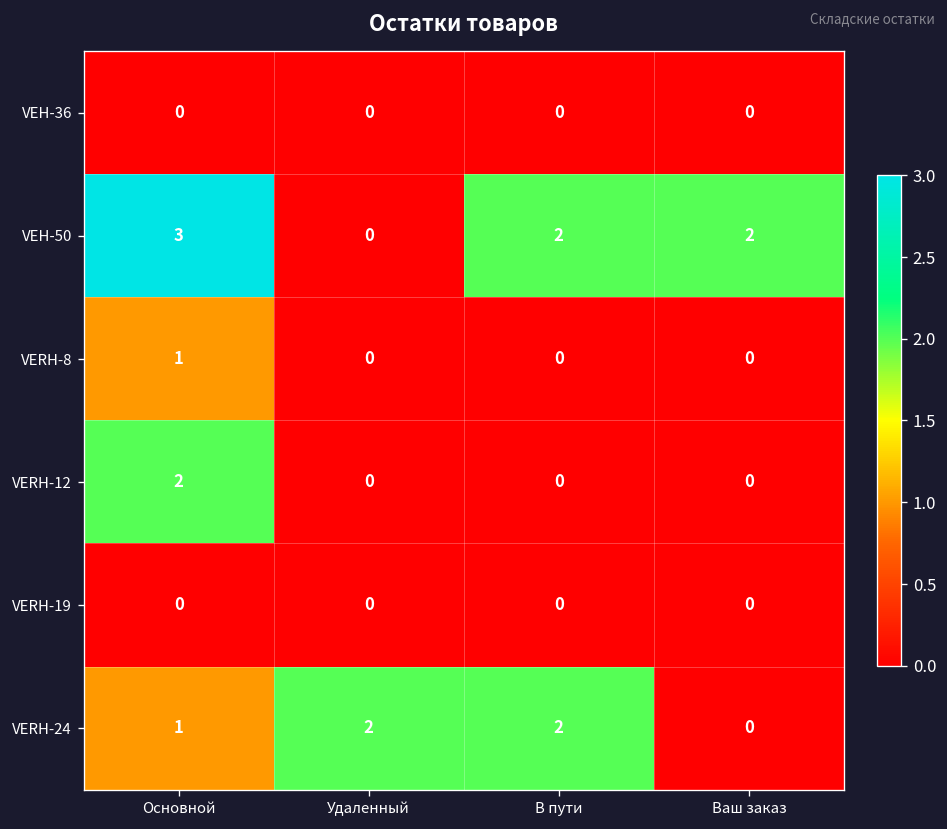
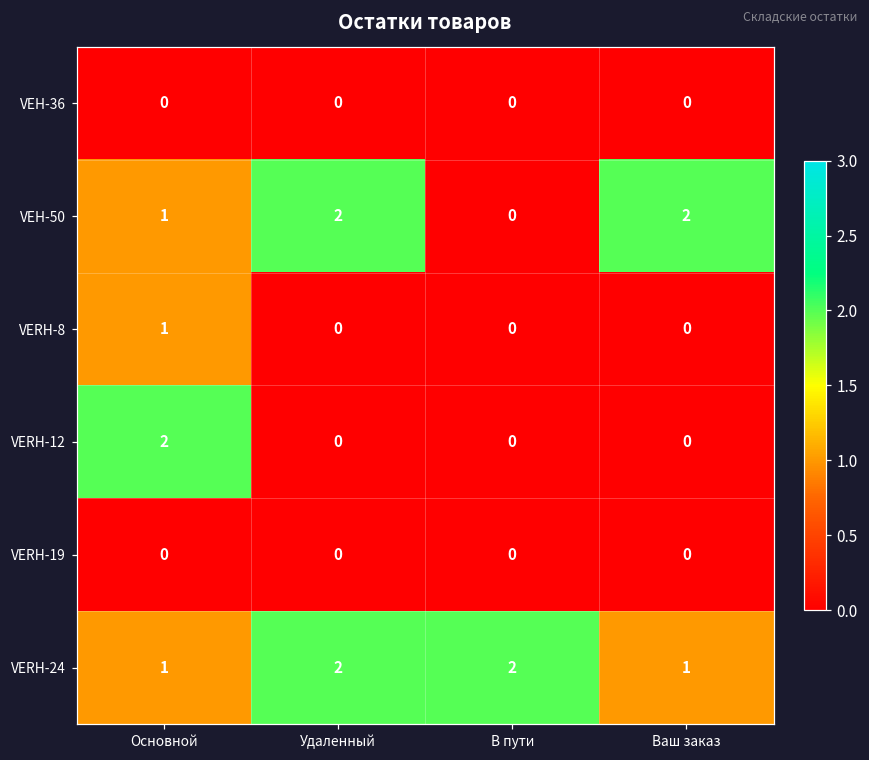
VEH-50, Основной: 3 -> 1
VEH-50, Удаленный: 0 -> 2
VEH-50, В пути: 2 -> 0
VERH-24, Ваш заказ: 0 -> 1
